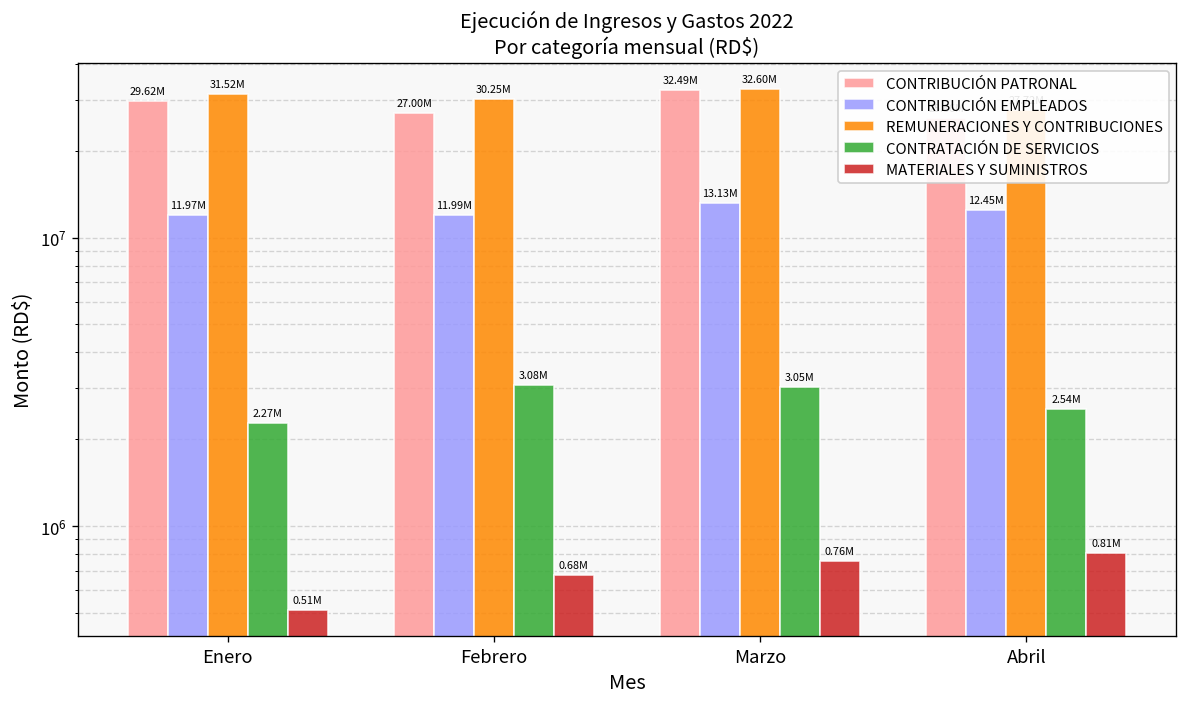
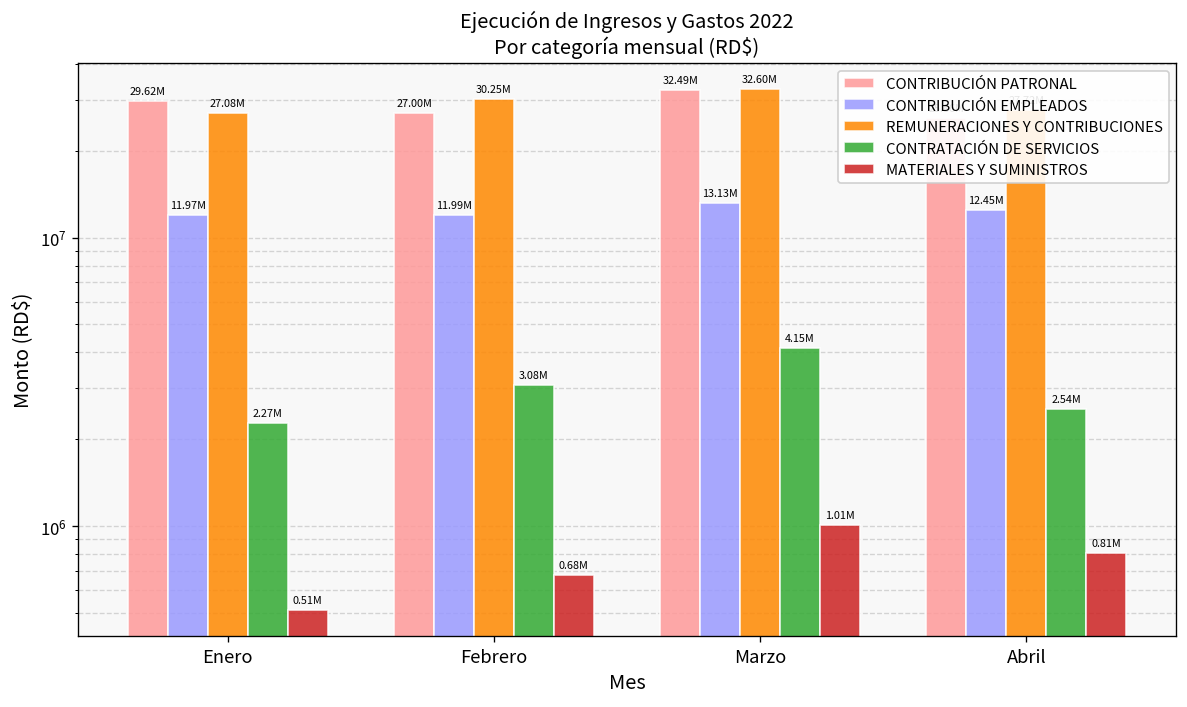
REMUNERACIONES Y CONTRIBUCIONES, Enero: 31.52M -> 27.08M
CONTRATACIÓN DE SERVICIOS, Marzo: 3.05M -> 4.15M
MATERIALES Y SUMINISTROS, Marzo: 0.76M -> 1.01M
